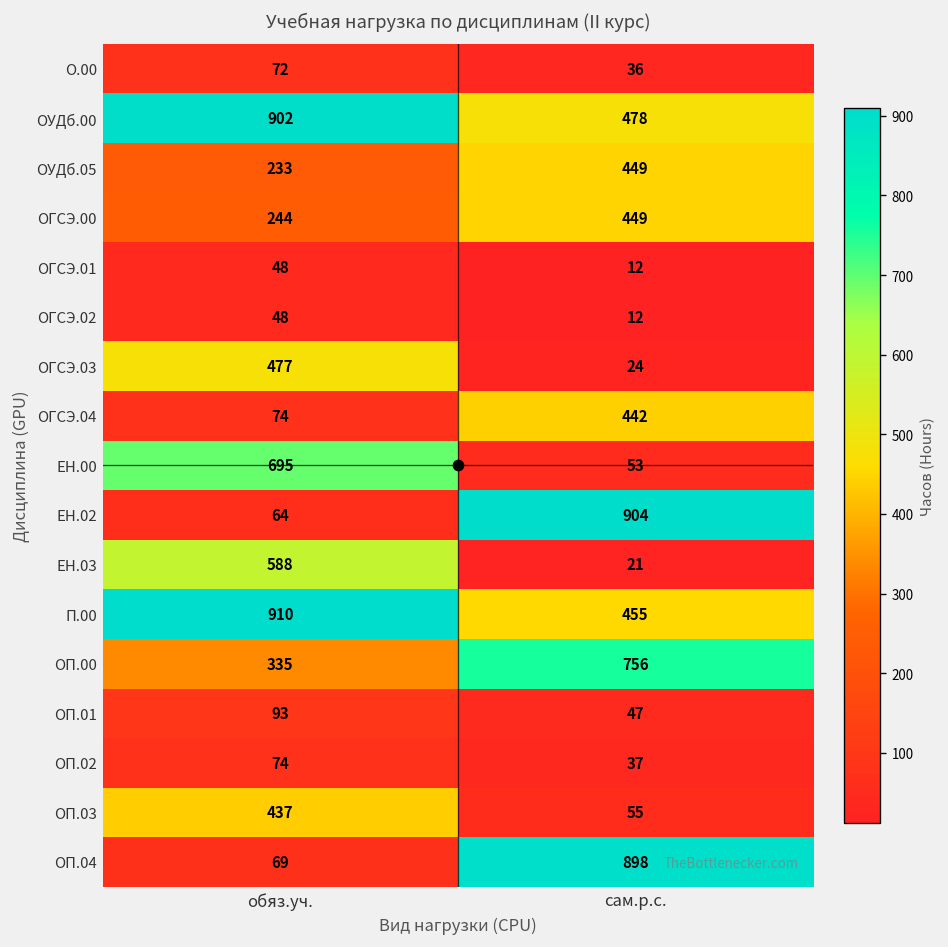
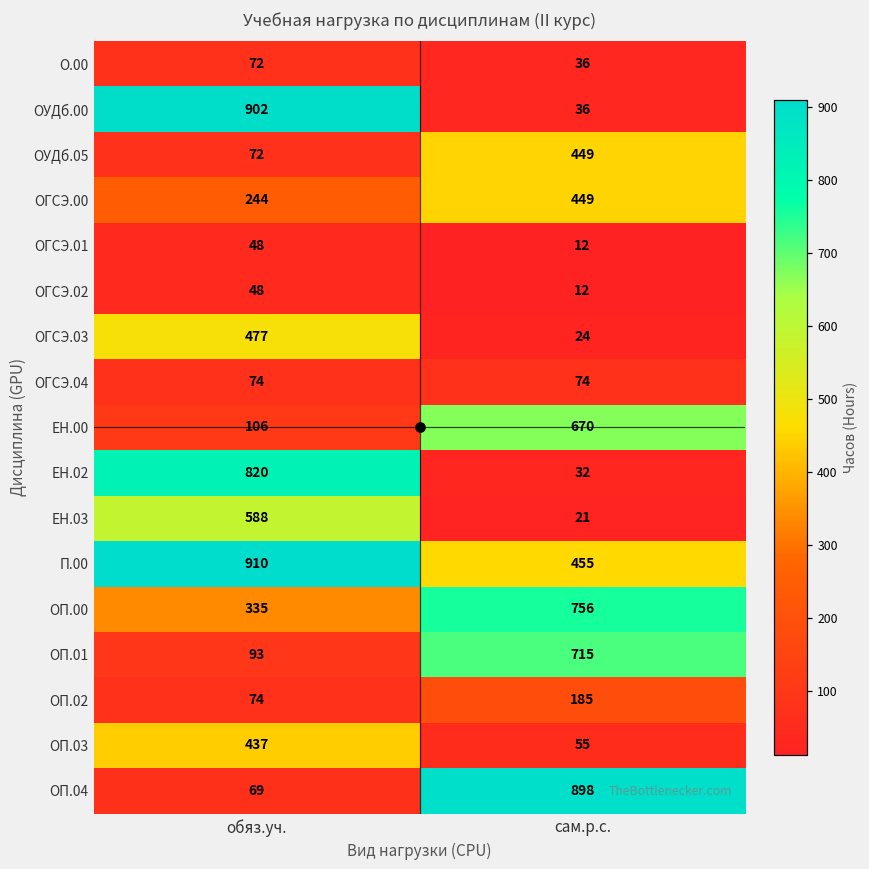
ОУДб.00, сам.р.с.: 478 -> 36
ОУДб.05, обяз.уч.: 233 -> 72
ОГСЭ.04, сам.р.с.: 442 -> 74
ЕН.00, обяз.уч.: 695 -> 106
ЕН.00, сам.р.с.: 53 -> 670
ЕН.02, обяз.уч.: 64 -> 820
ЕН.02, сам.р.с.: 904 -> 32
ОП.01, сам.р.с.: 47 -> 715
ОП.02, сам.р.с.: 37 -> 185
